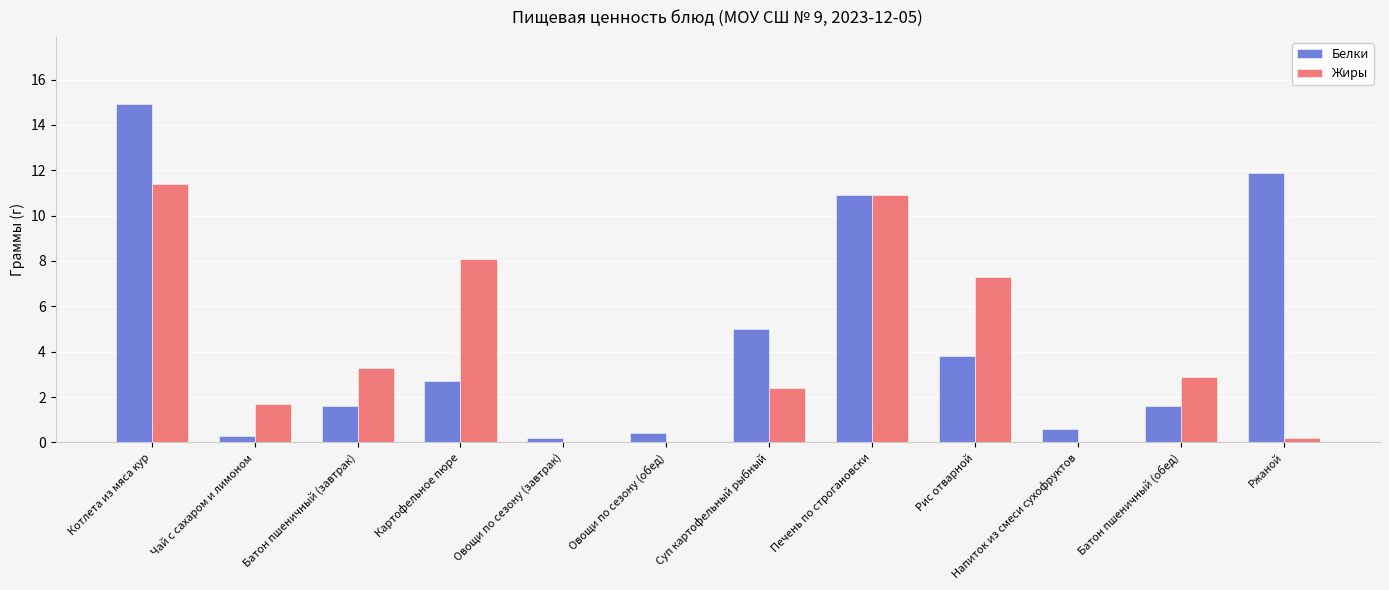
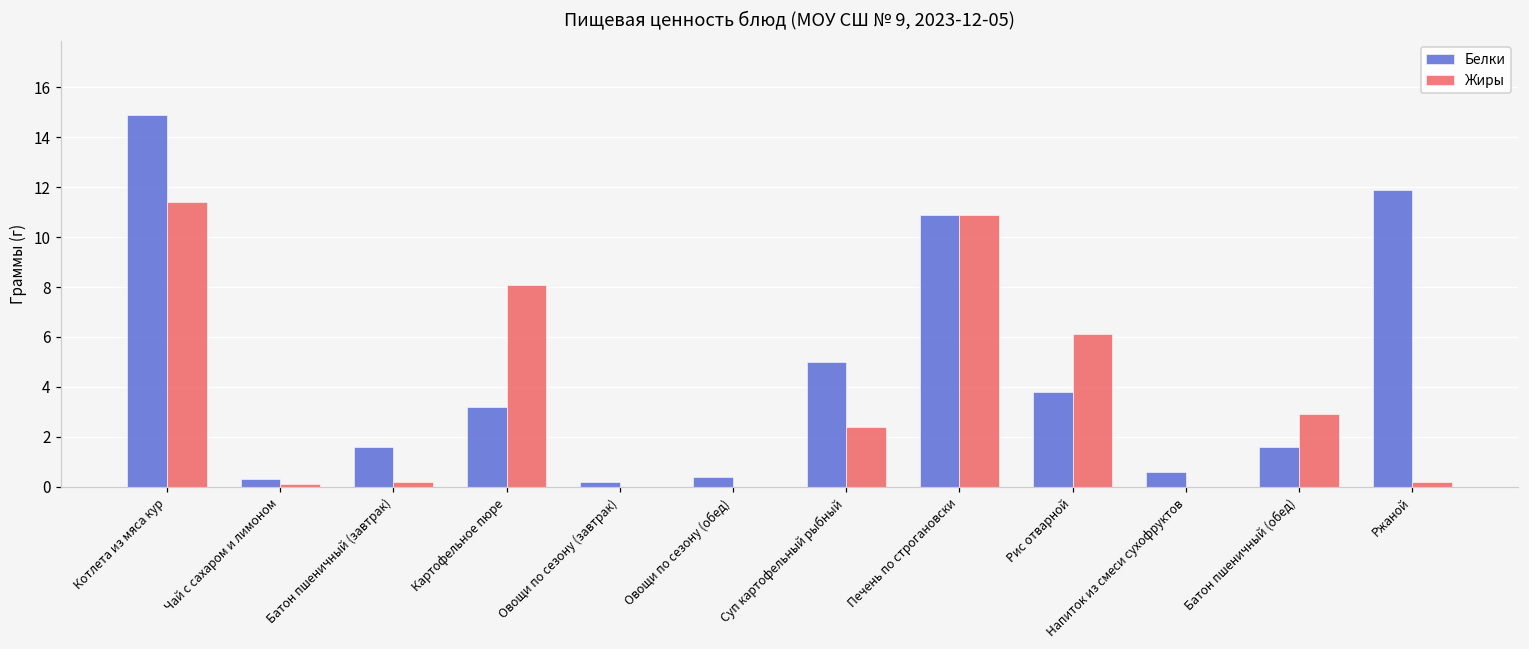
Жиры, Чай с сахаром и лимоном: 1.7 -> 0.1
Жиры, Батон пшеничный (завтрак): 3.3 -> 0.2
Белки, Картофельное пюре: 2.7 -> 3.2
Жиры, Рис отварной: 7.3 -> 6.1
